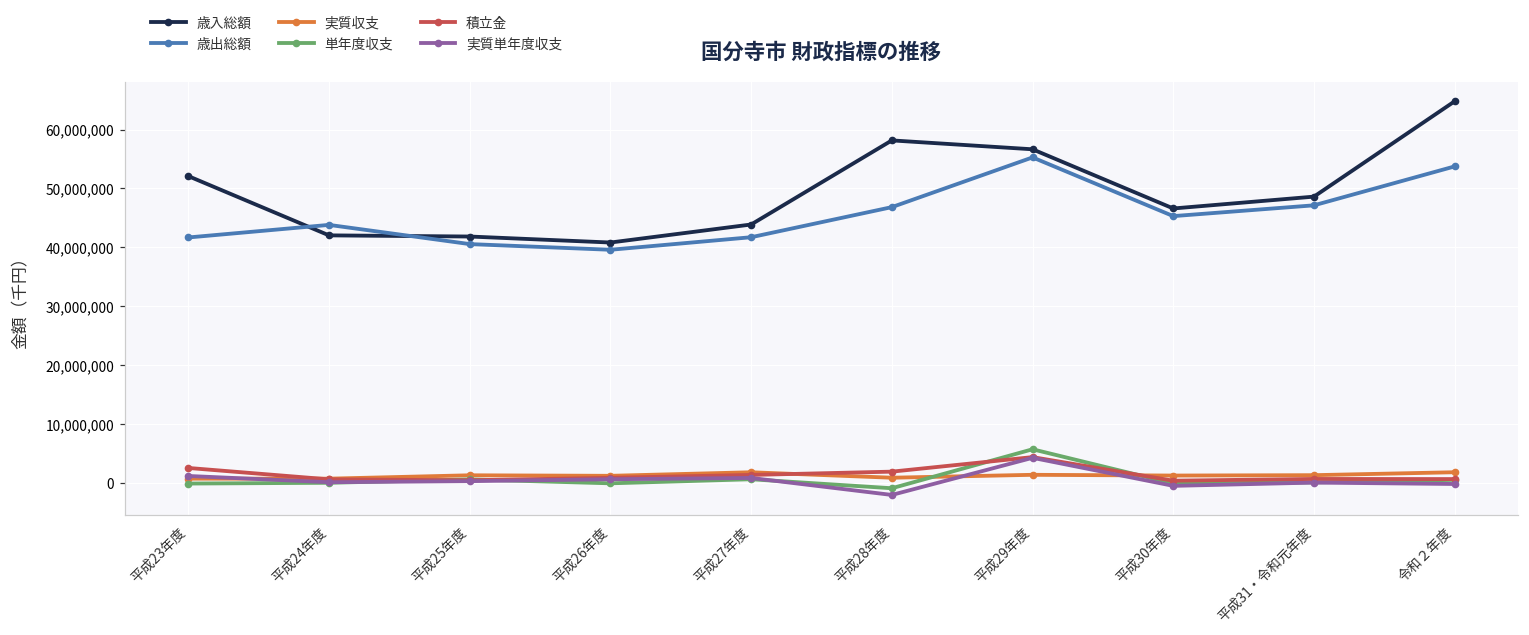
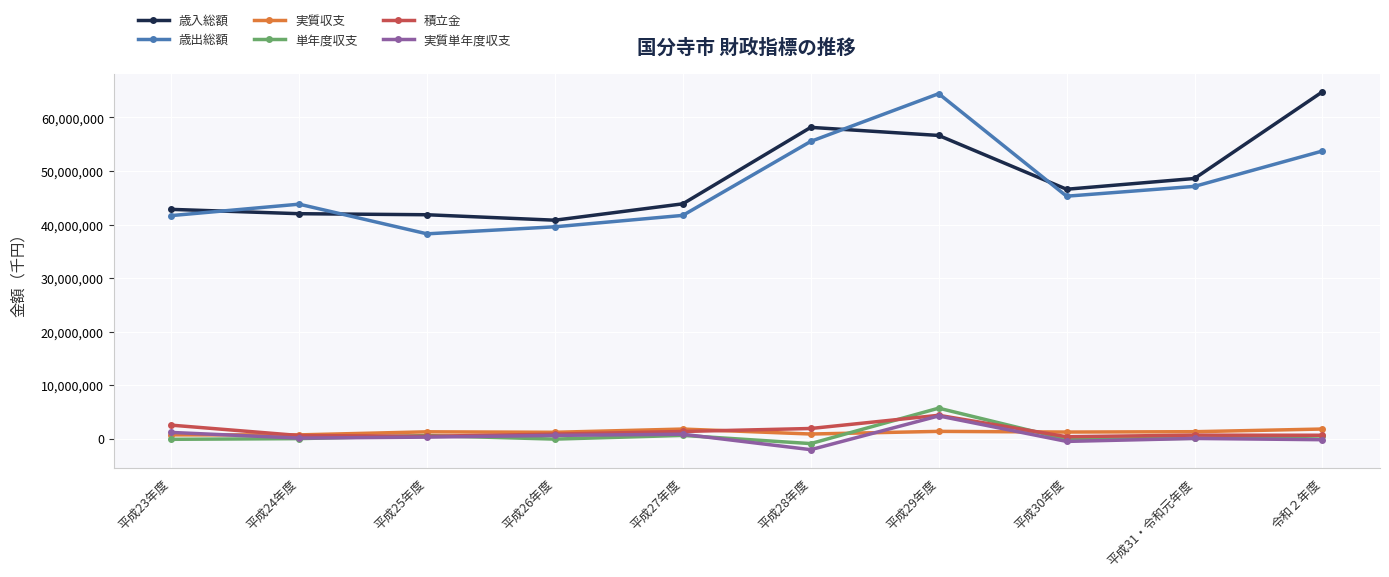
歳入総額, 平成23年度: 52,000,000 -> 43,000,000
歳出総額, 平成25年度: 41,000,000 -> 38,000,000
歳出総額, 平成28年度: 47,000,000 -> 56,000,000
歳出総額, 平成29年度: 55,000,000 -> 64,000,000
